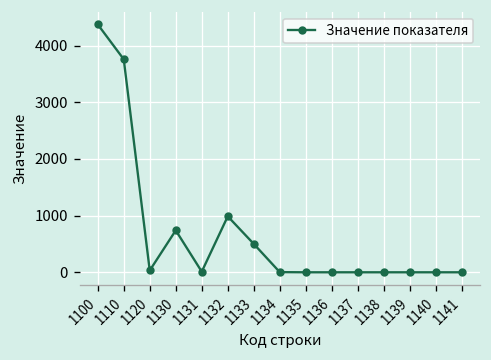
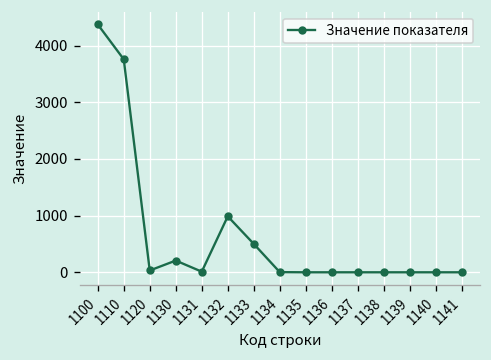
1130: 700 -> 200
